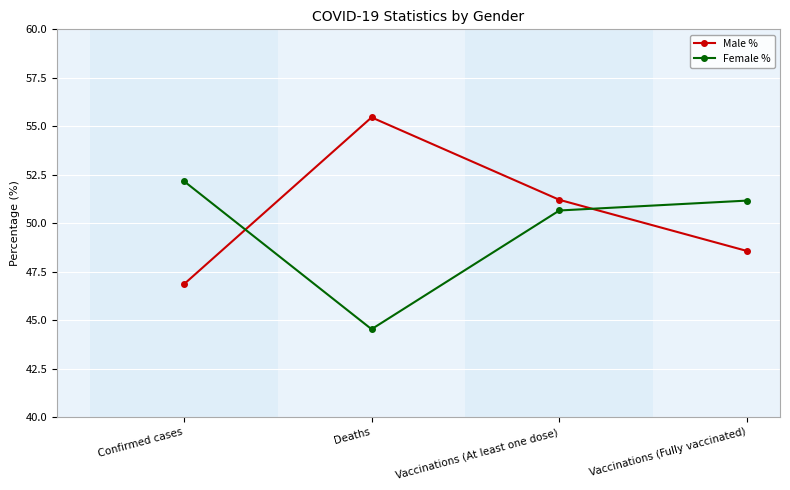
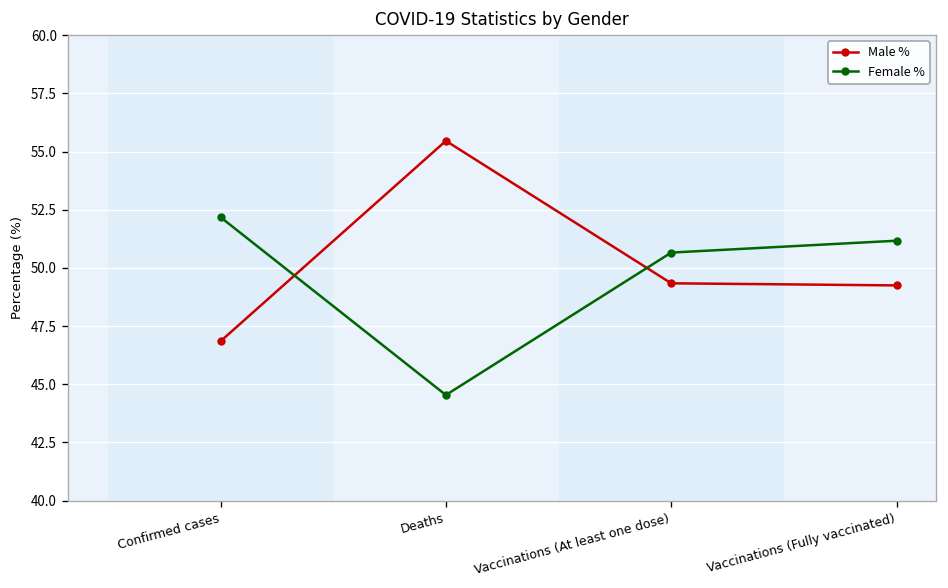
Male %, Vaccinations (At least one dose): 51.2 -> 49.3
Male %, Vaccinations (Fully vaccinated): 48.6 -> 49.3
